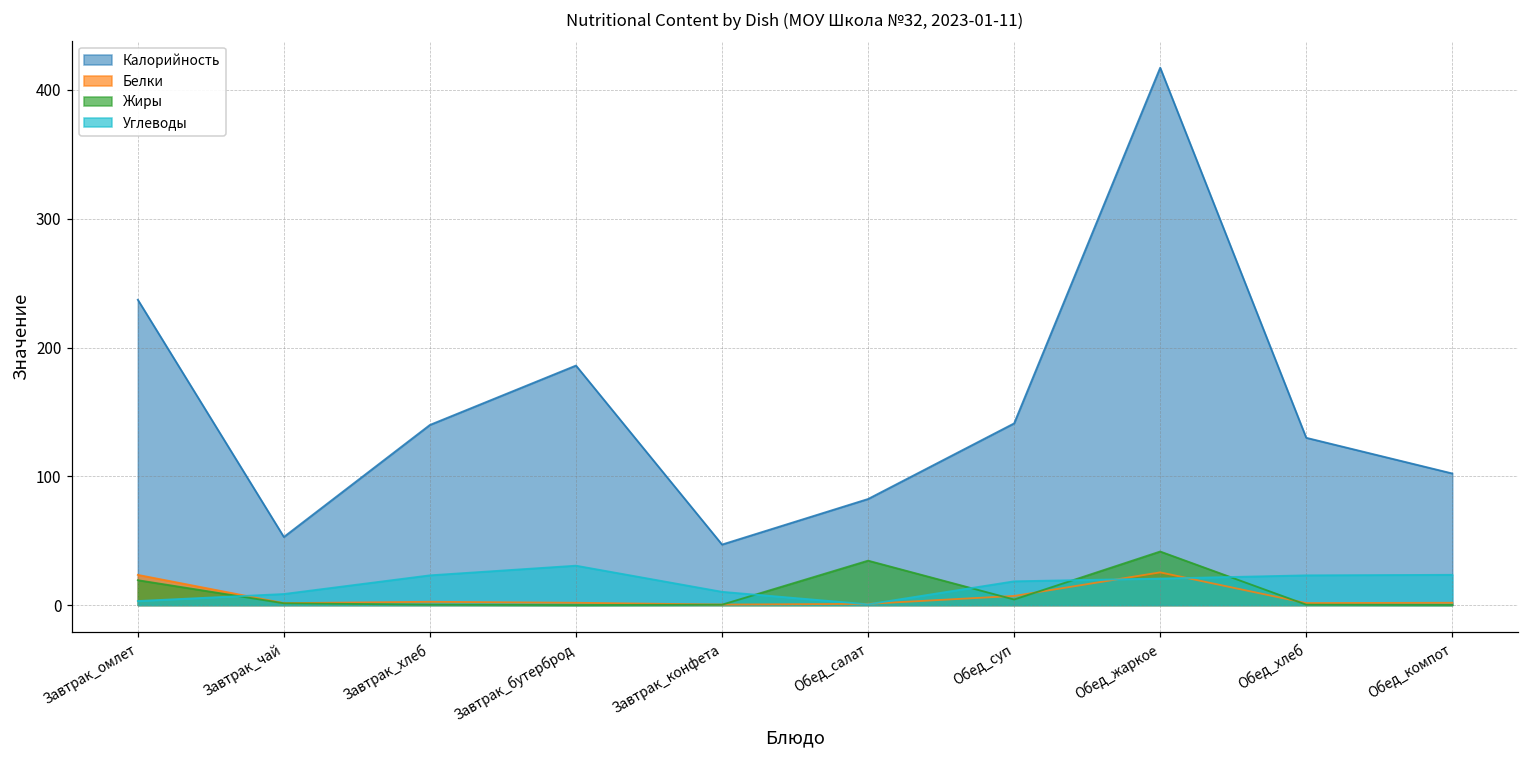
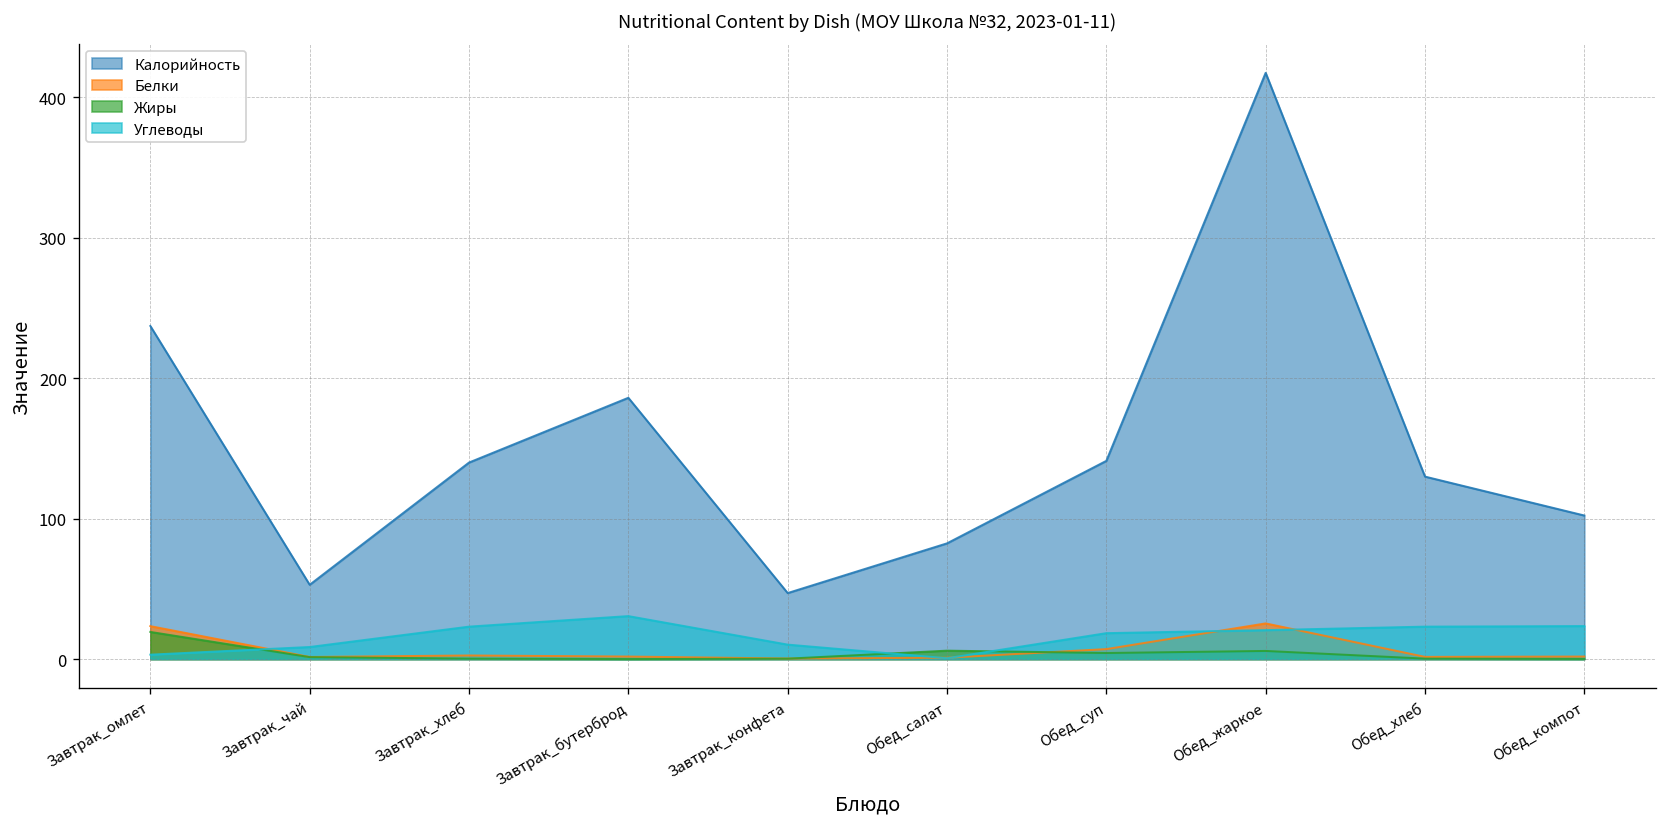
Жиры, Обед_салат: 35 -> 6
Жиры, Обед_жаркое: 42 -> 6
